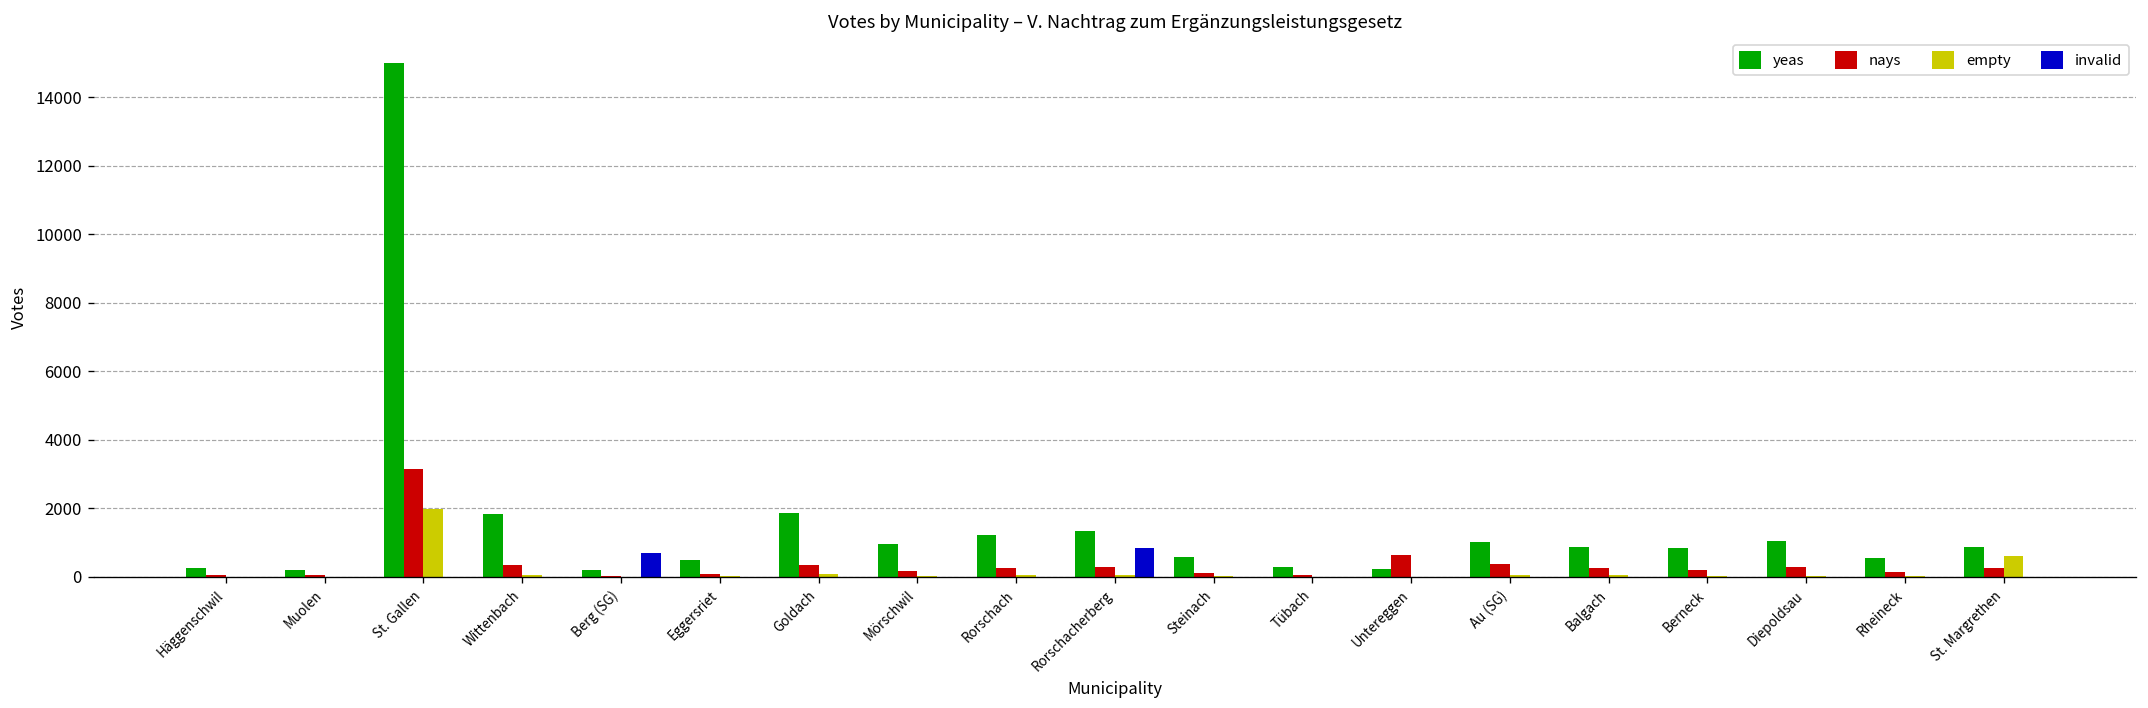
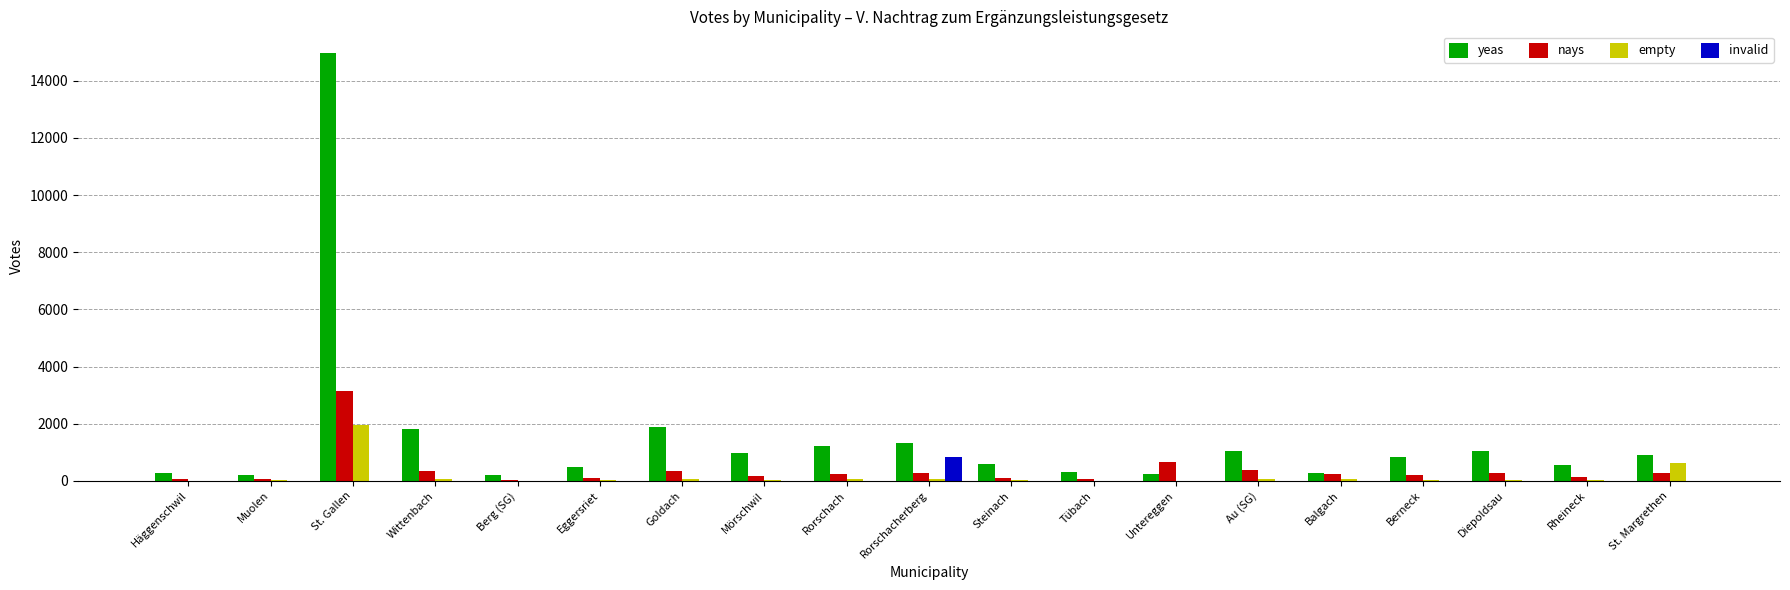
invalid, Berg (SG): 700 -> 0
yeas, Balgach: 900 -> 300
